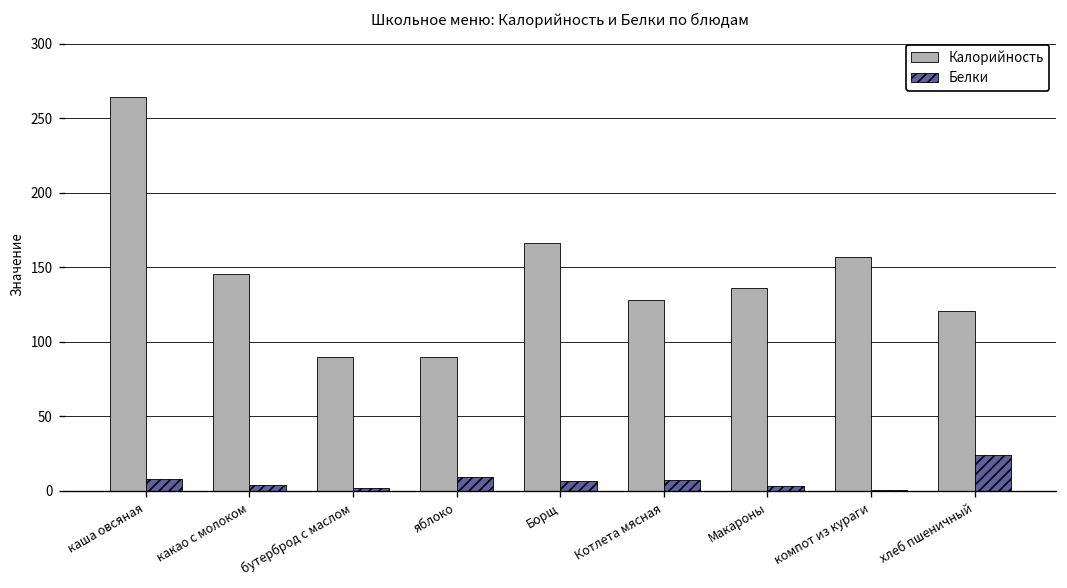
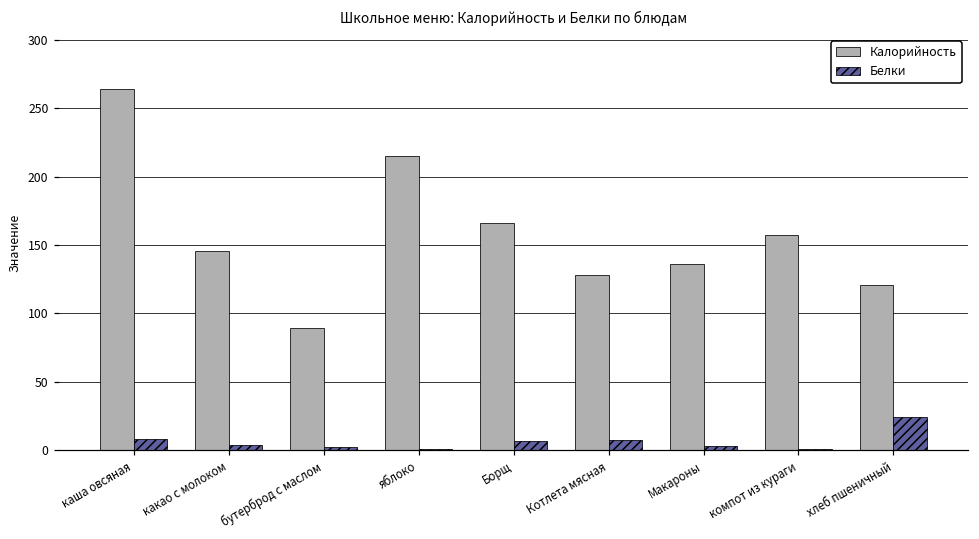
Калорийность, яблоко: 90 -> 215
Белки, яблоко: 9 -> 1
